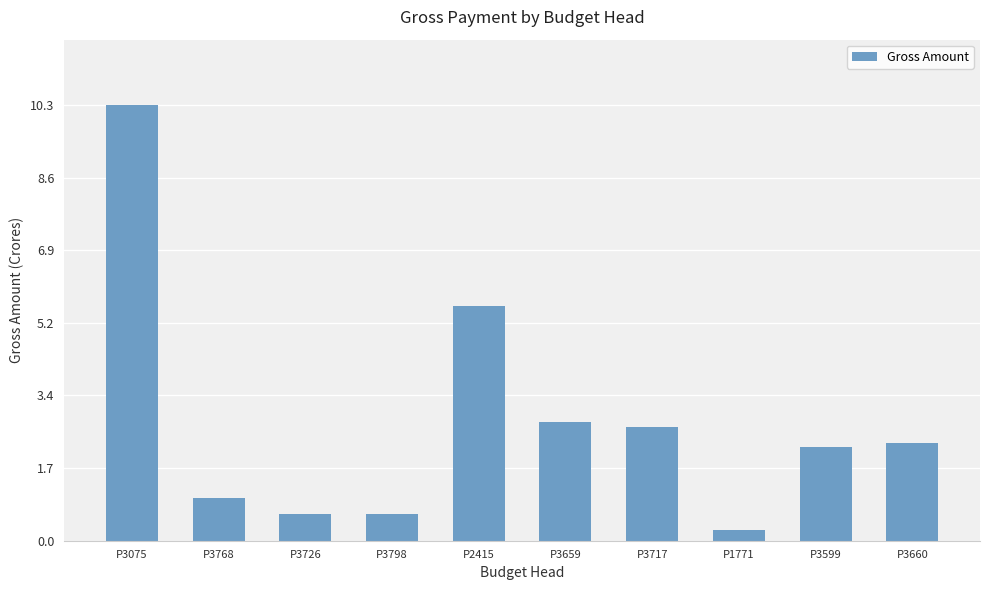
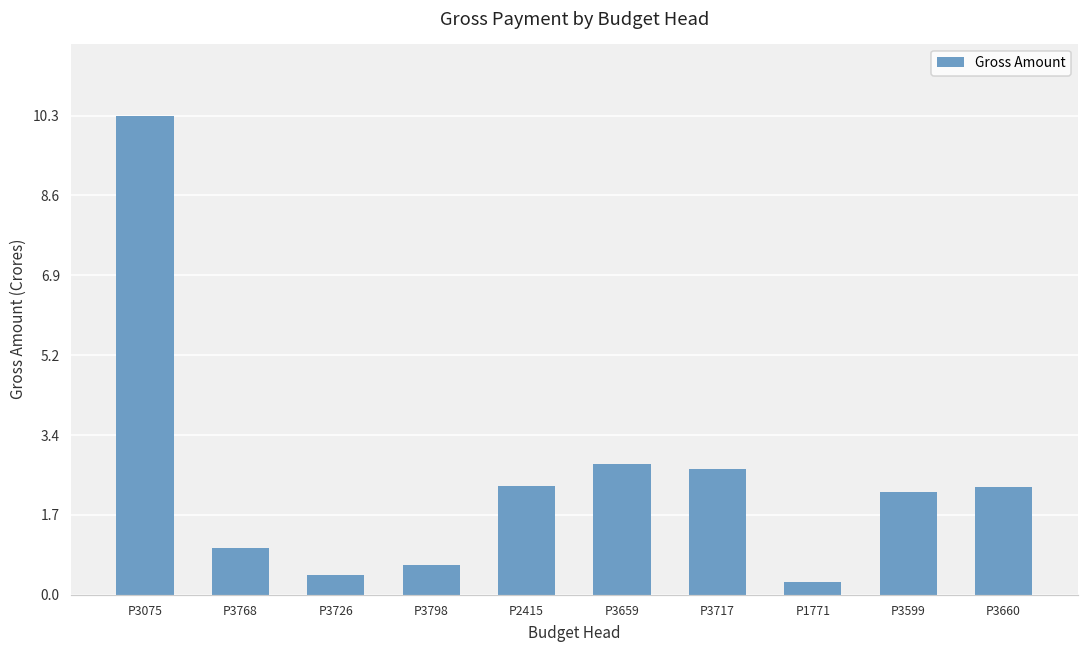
P3726: 0.6 -> 0.4
P2415: 5.6 -> 2.4
